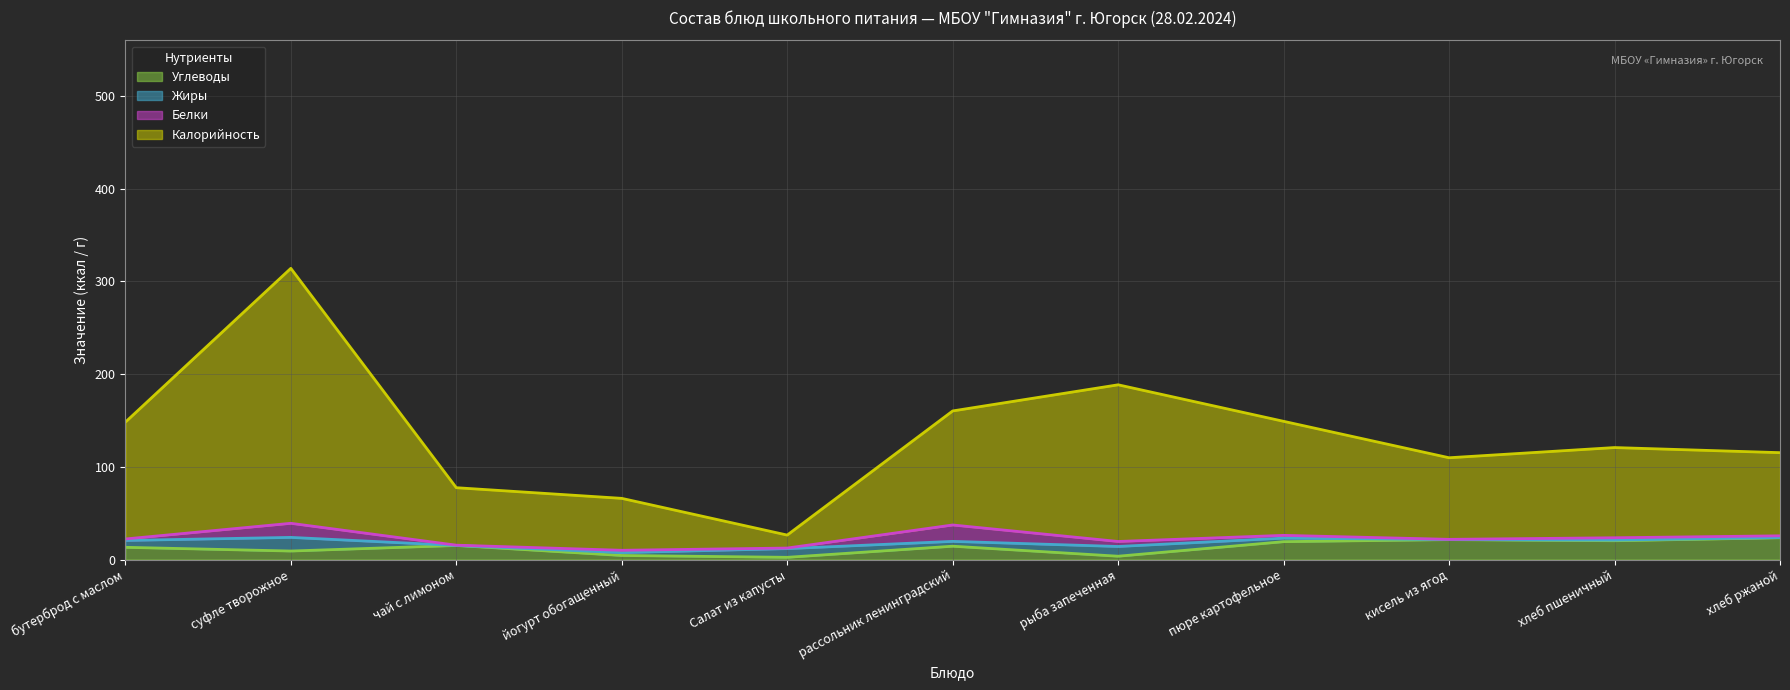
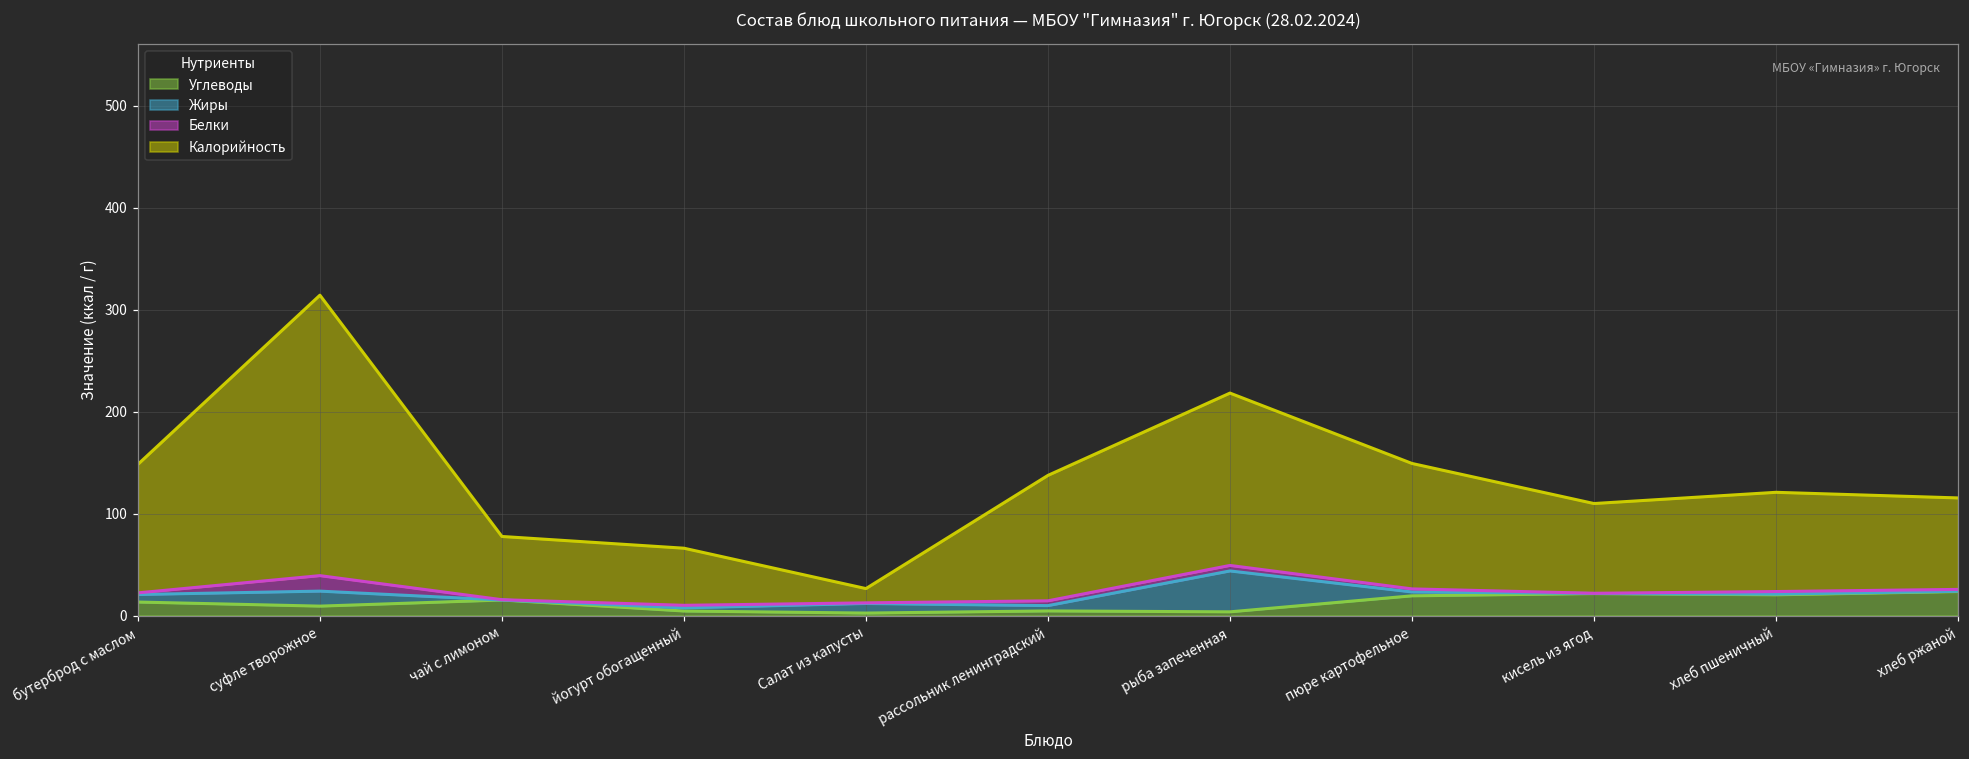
Углеводы, рассольник ленинградский: 10 -> 0
Белки, рассольник ленинградский: 20 -> 0
Жиры, рыба запеченная: 10 -> 40
